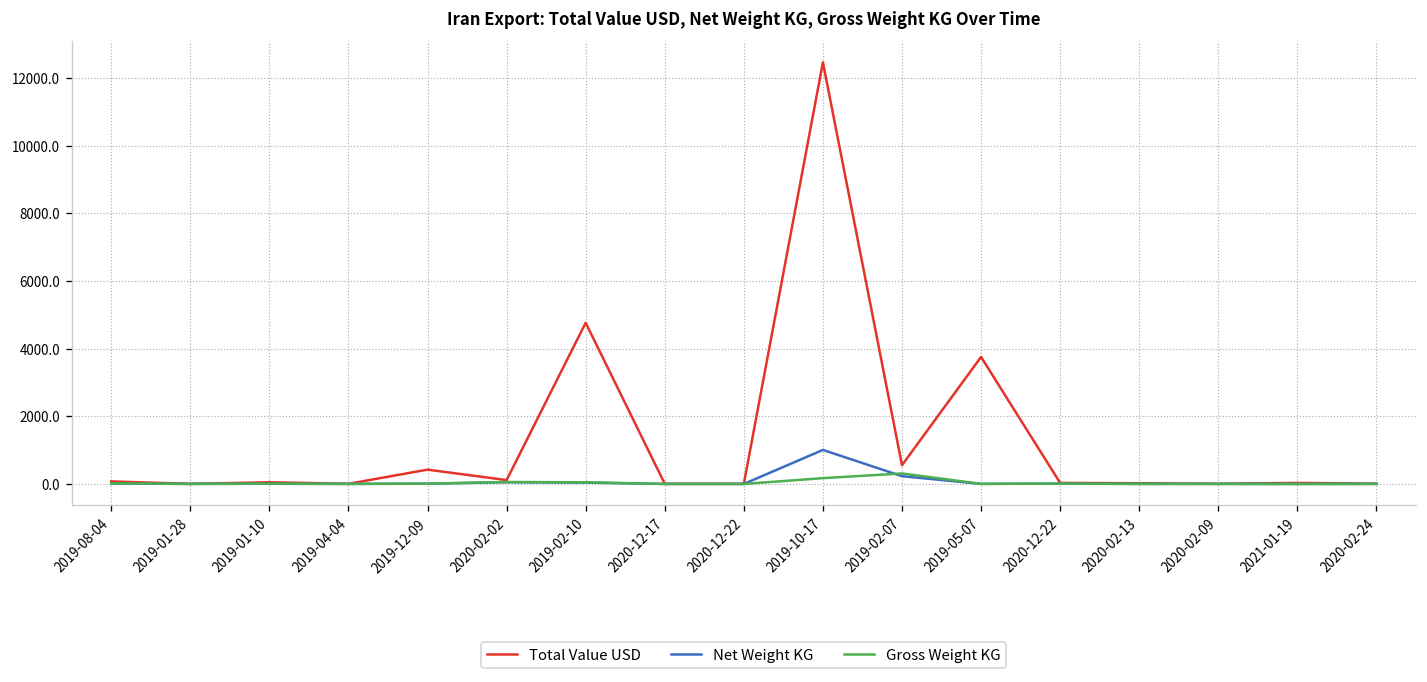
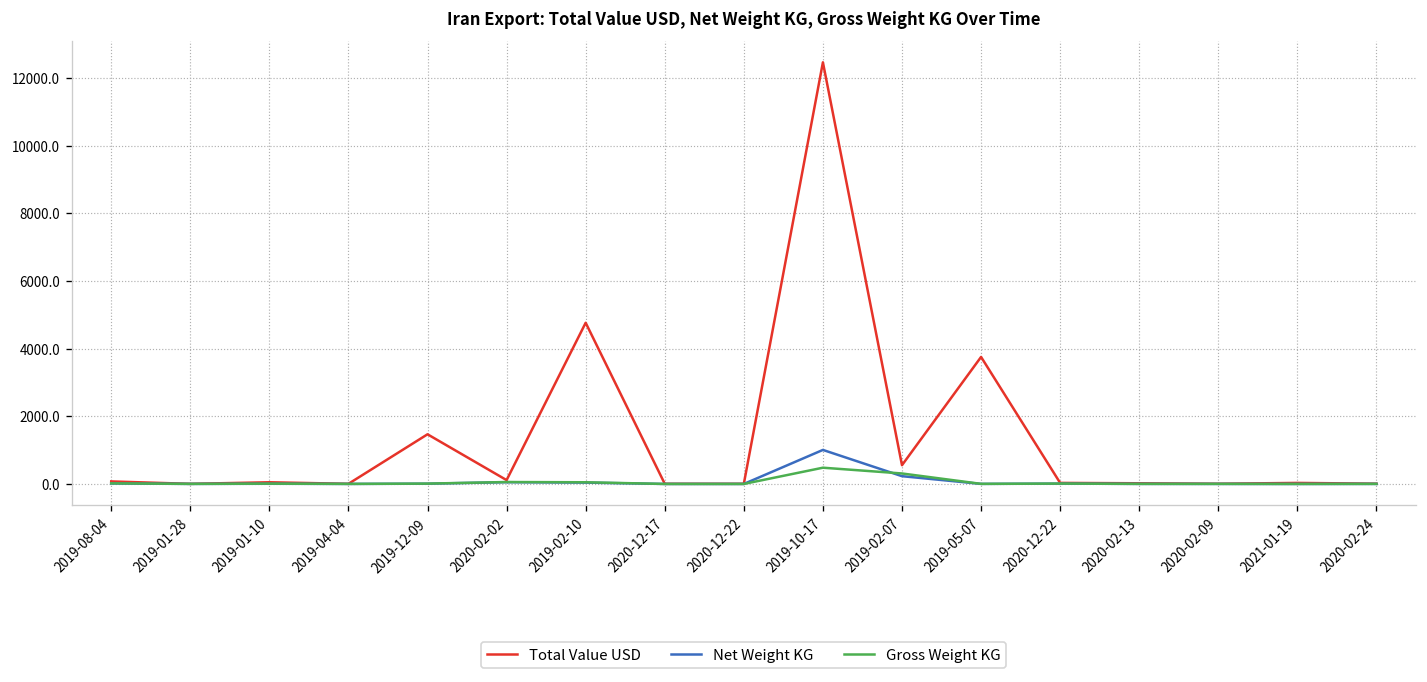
Total Value USD, 2019-12-09: 400 -> 1500
Gross Weight KG, 2019-10-17: 200 -> 500
